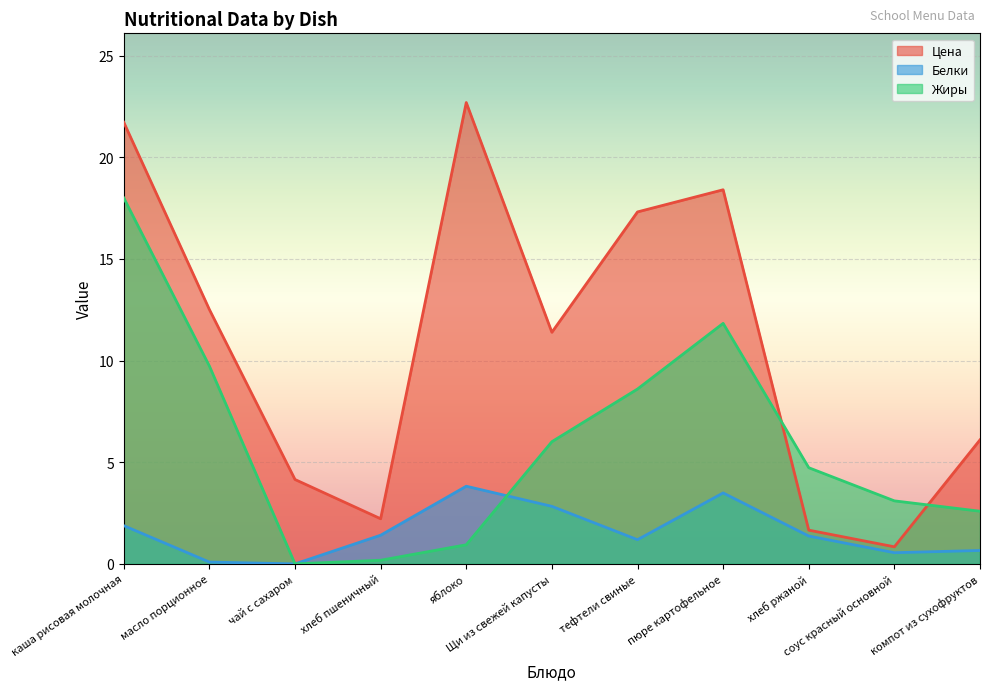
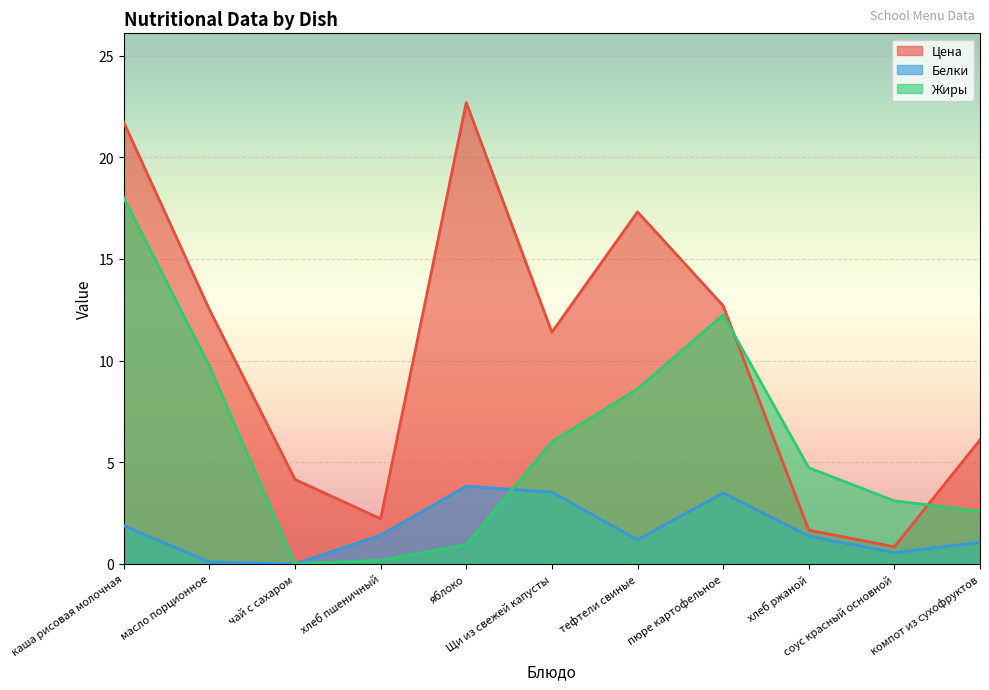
Белки, Щи из свежей капусты: 2.8 -> 3.5
Цена, пюре картофельное: 18.4 -> 12.7
Жиры, пюре картофельное: 11.8 -> 12.3
Белки, компот из сухофруктов: 0.7 -> 1.1
